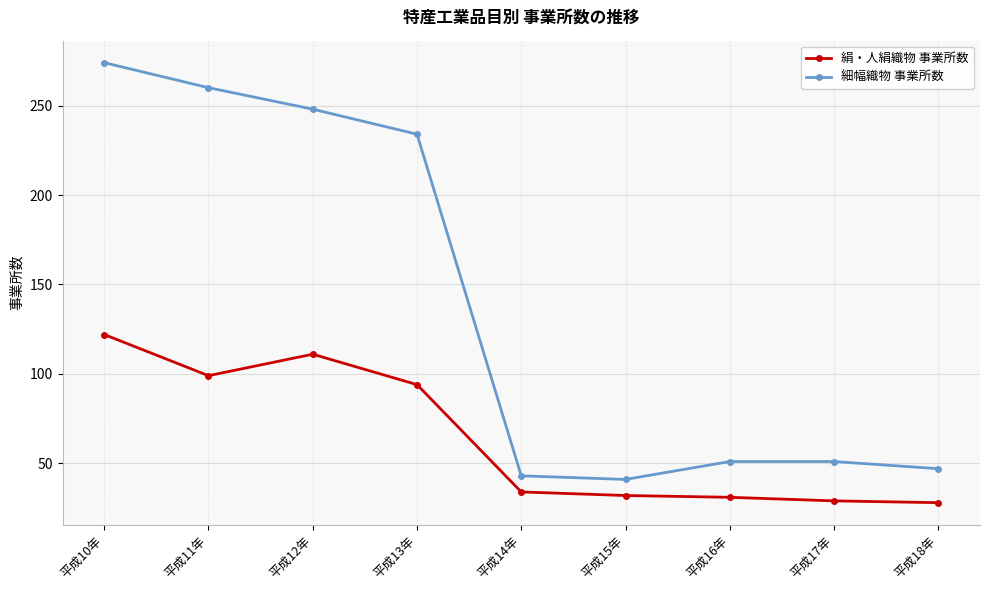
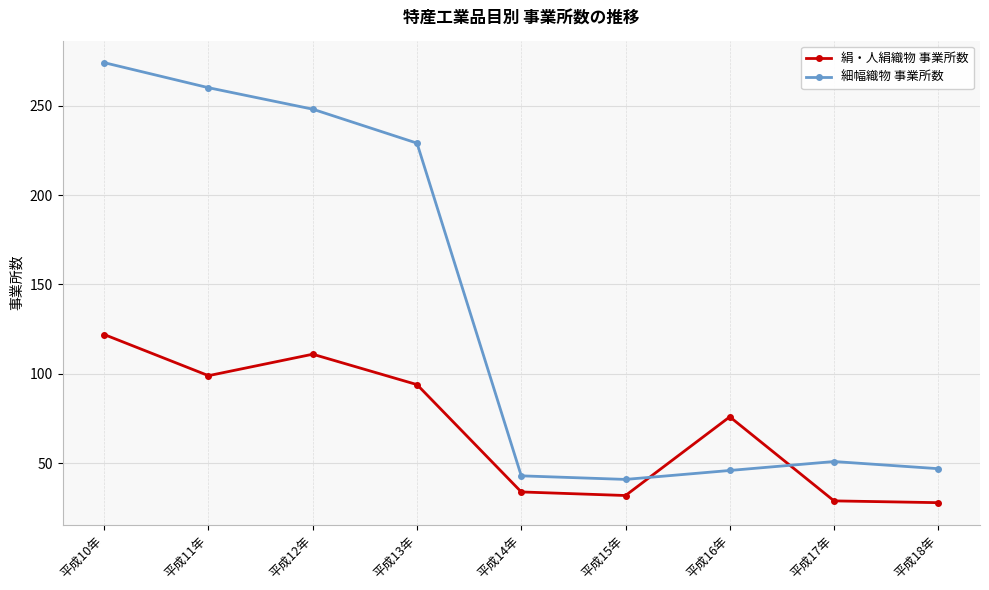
細幅織物 事業所数, 平成13年: 234 -> 229
絹・人絹織物 事業所数, 平成16年: 31 -> 76
細幅織物 事業所数, 平成16年: 51 -> 46
